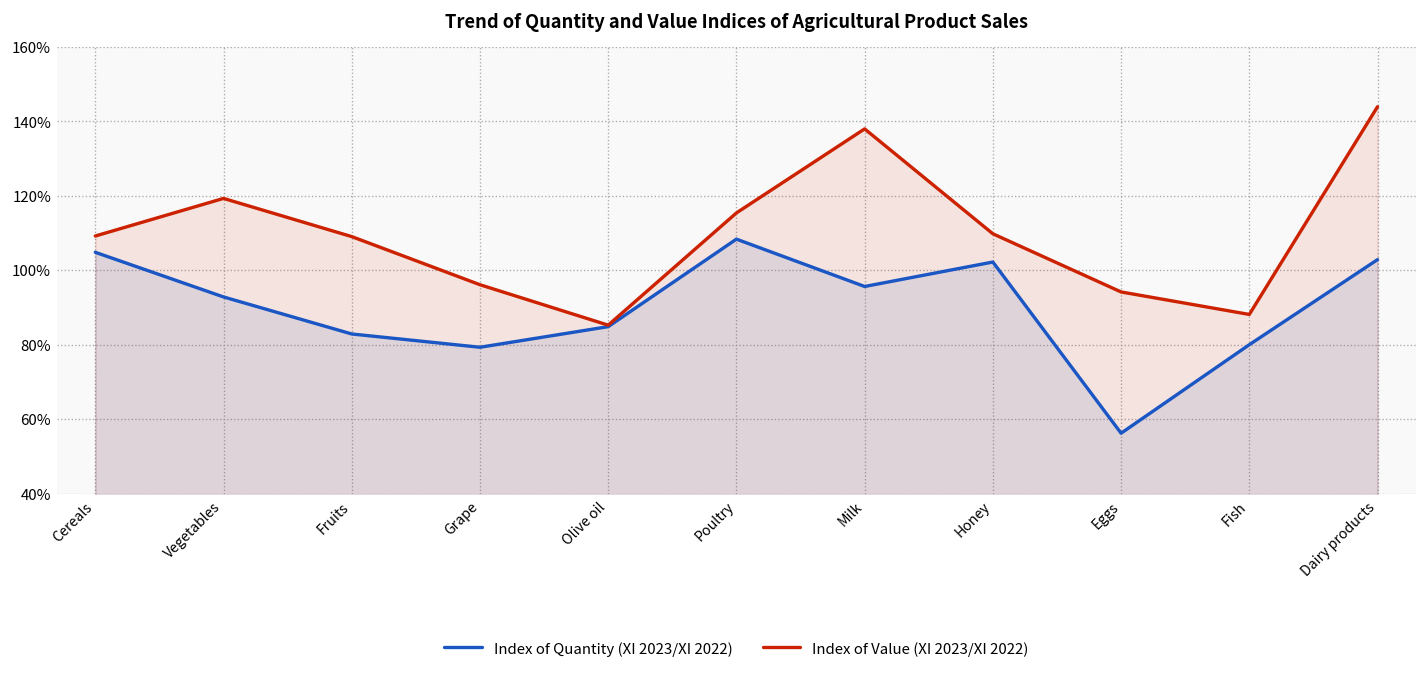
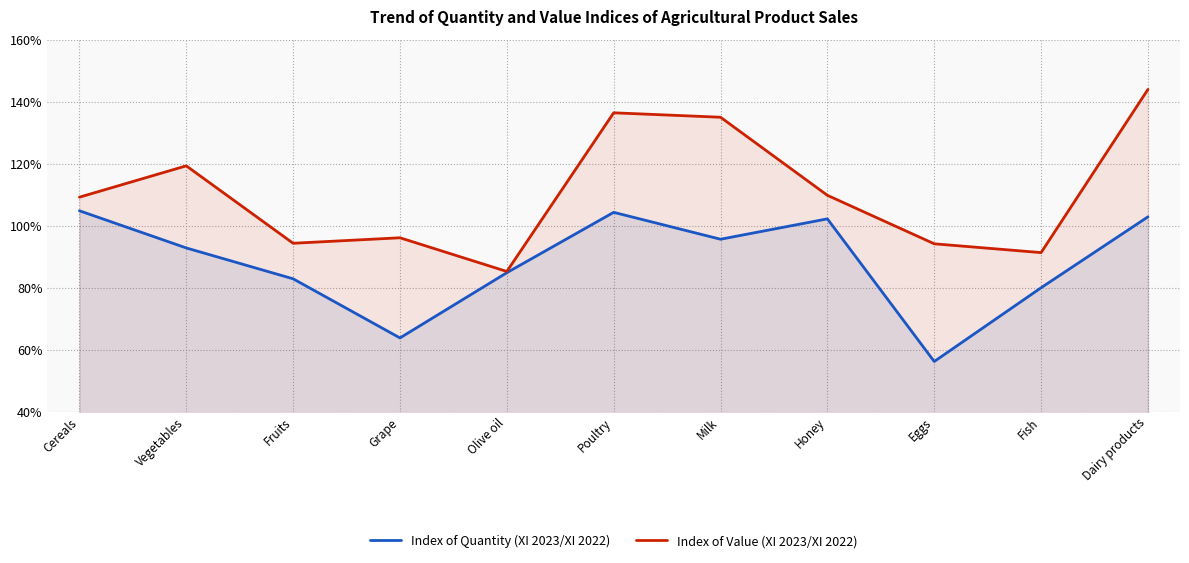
Index of Value (XI 2023/XI 2022), Fruits: 109% -> 94%
Index of Quantity (XI 2023/XI 2022), Grape: 79% -> 64%
Index of Quantity (XI 2023/XI 2022), Poultry: 108% -> 104%
Index of Value (XI 2023/XI 2022), Poultry: 115% -> 136%
Index of Value (XI 2023/XI 2022), Milk: 138% -> 135%
Index of Value (XI 2023/XI 2022), Fish: 88% -> 91%
